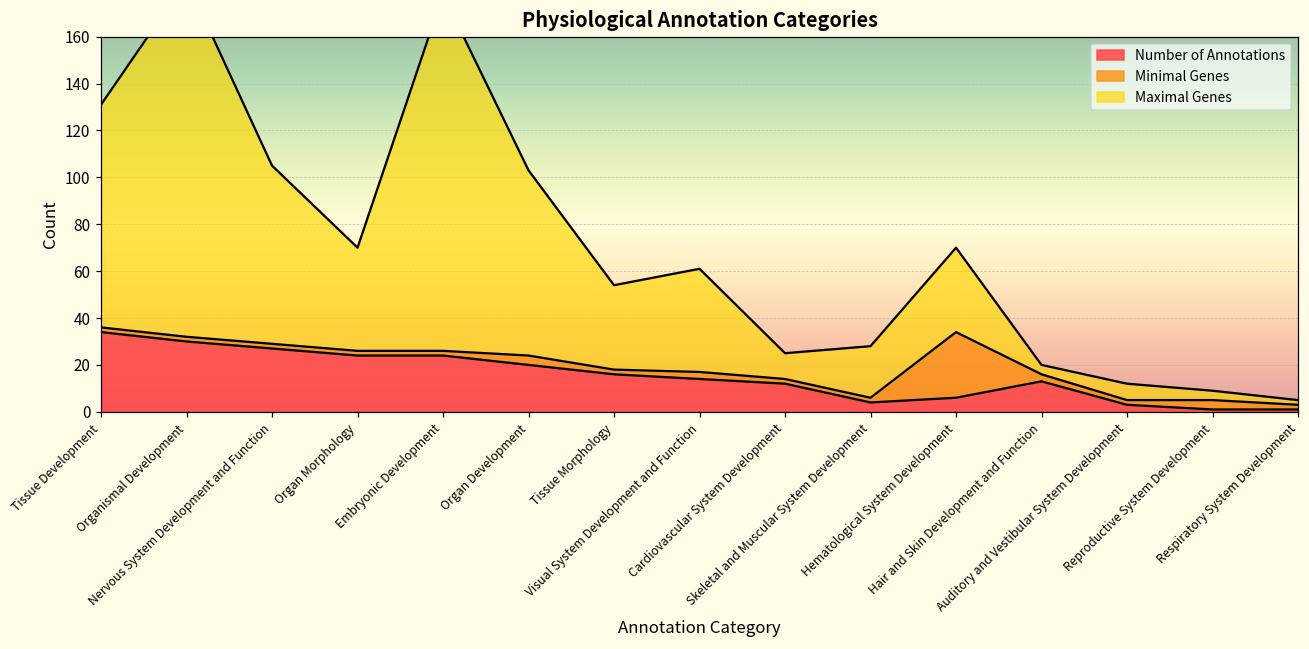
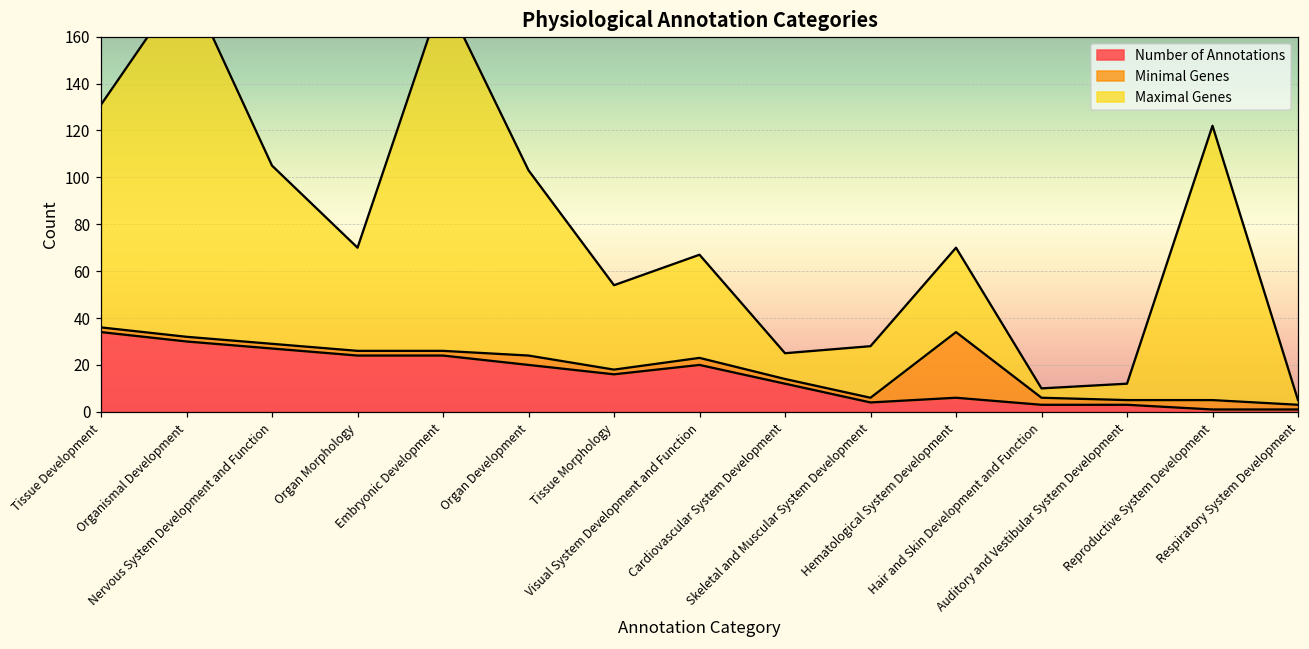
Number of Annotations, Visual System Development and Function: 14 -> 20
Number of Annotations, Hair and Skin Development and Function: 13 -> 3
Maximal Genes, Reproductive System Development: 4 -> 117
